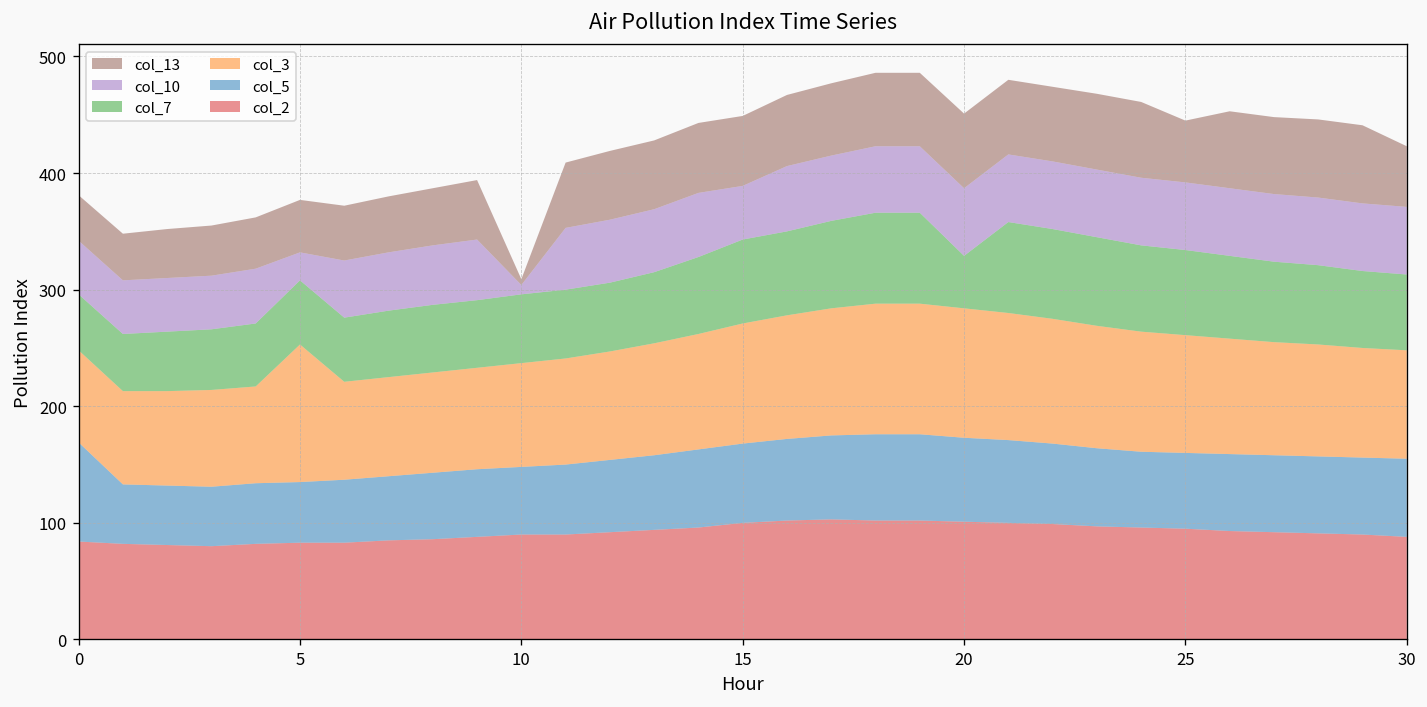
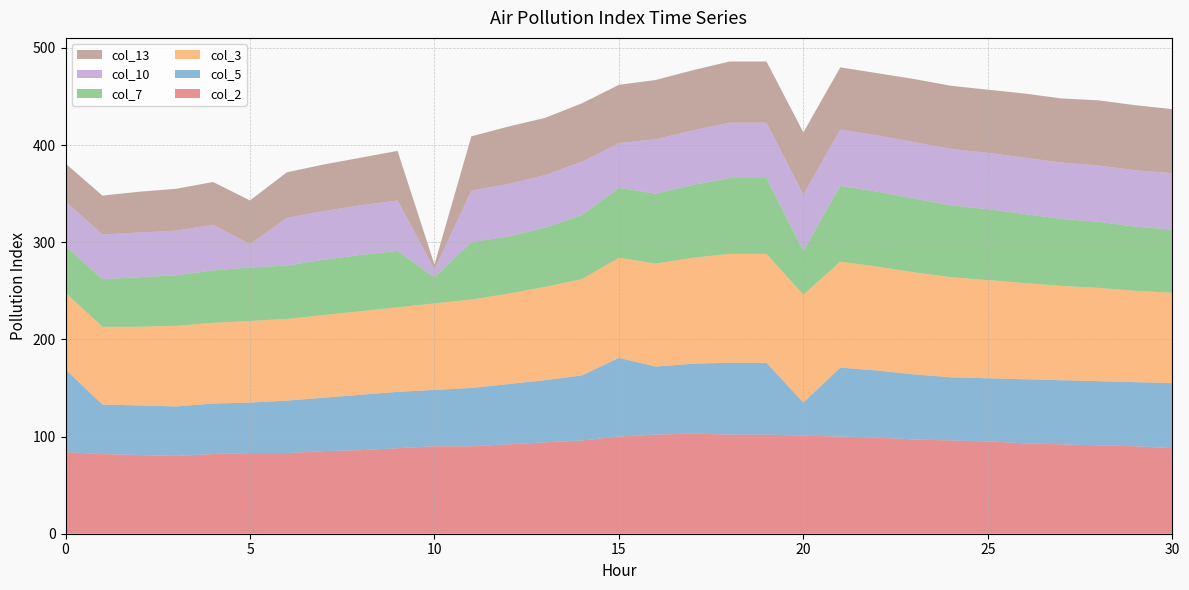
col_3, 5: 120 -> 80
col_7, 10: 60 -> 30
col_5, 15: 70 -> 80
col_5, 20: 70 -> 30
col_13, 25: 50 -> 70
col_13, 30: 50 -> 70
